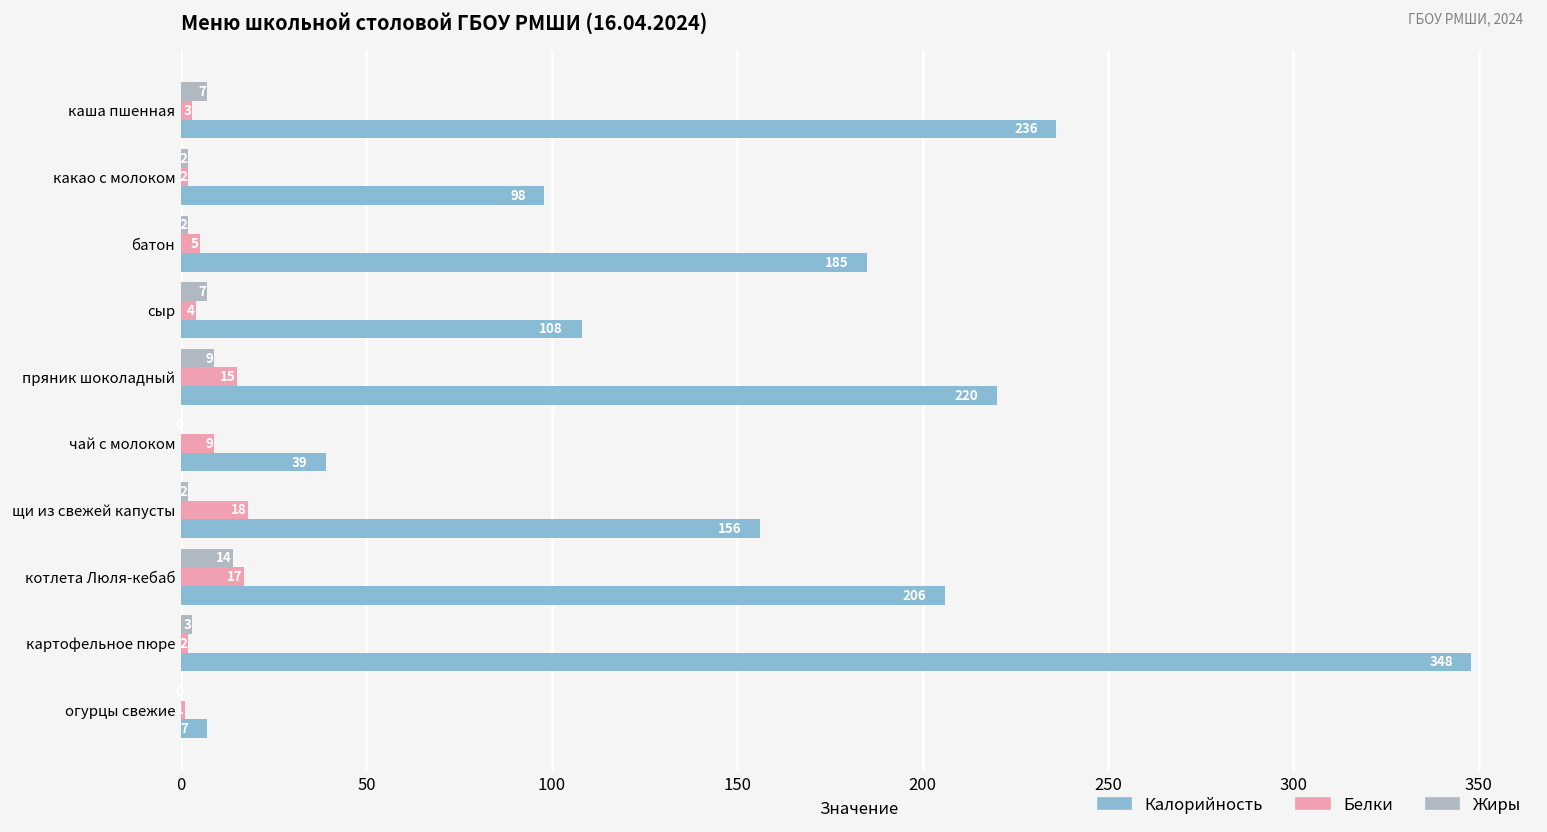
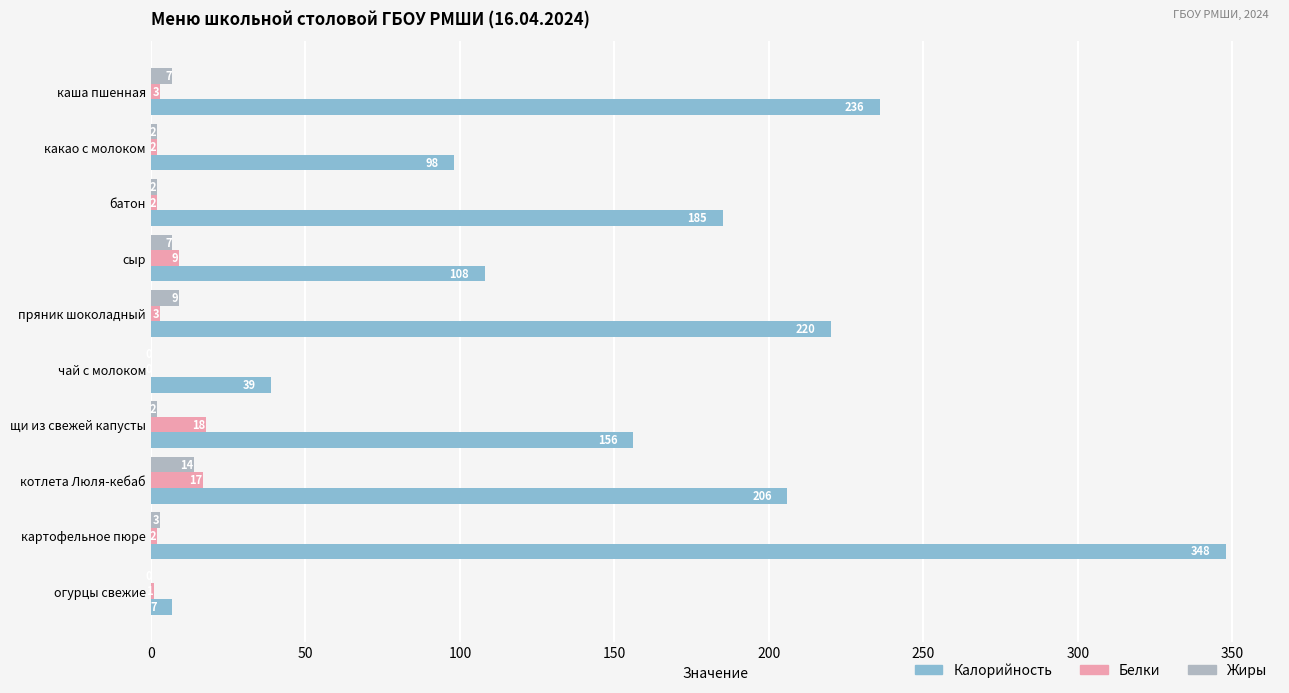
Белки, батон: 5 -> 2
Белки, сыр: 4 -> 9
Белки, пряник шоколадный: 15 -> 3
Белки, чай с молоком: 9 -> 0
